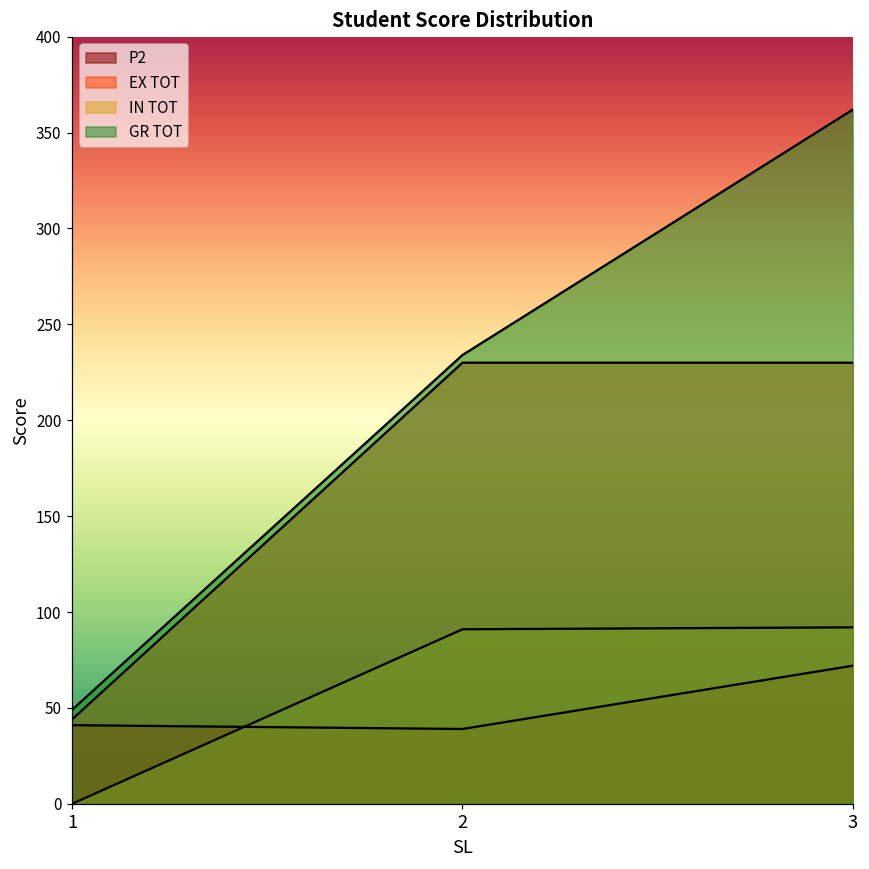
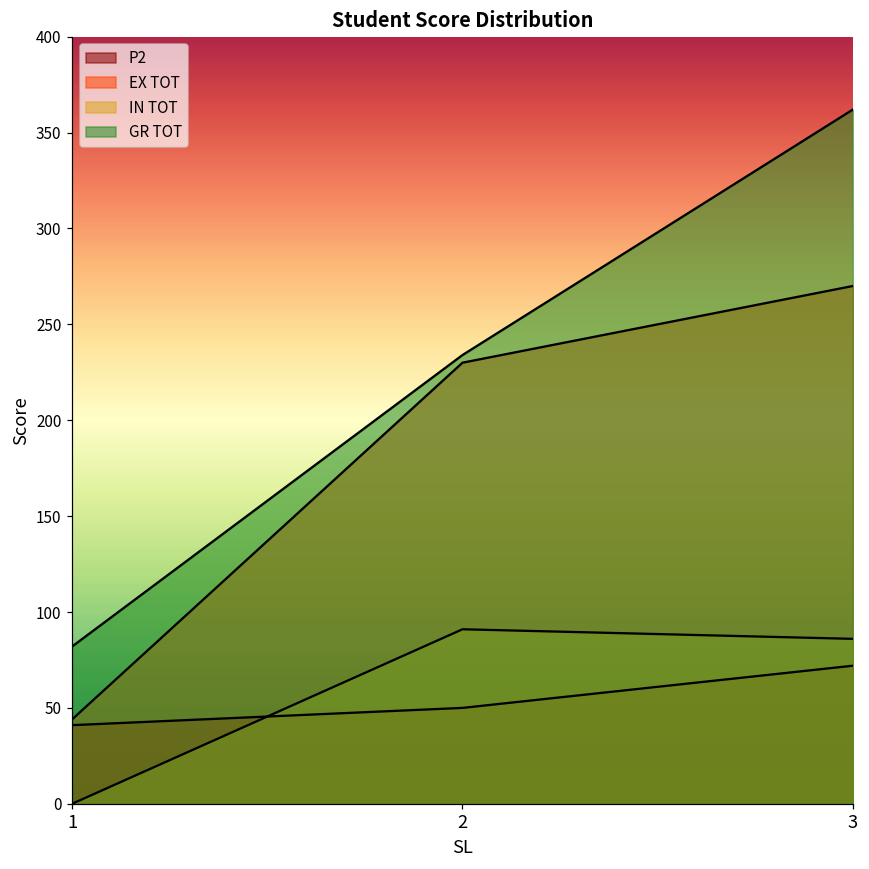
GR TOT, 1: 49 -> 82
P2, 2: 39 -> 50
EX TOT, 3: 230 -> 270
IN TOT, 3: 92 -> 86
